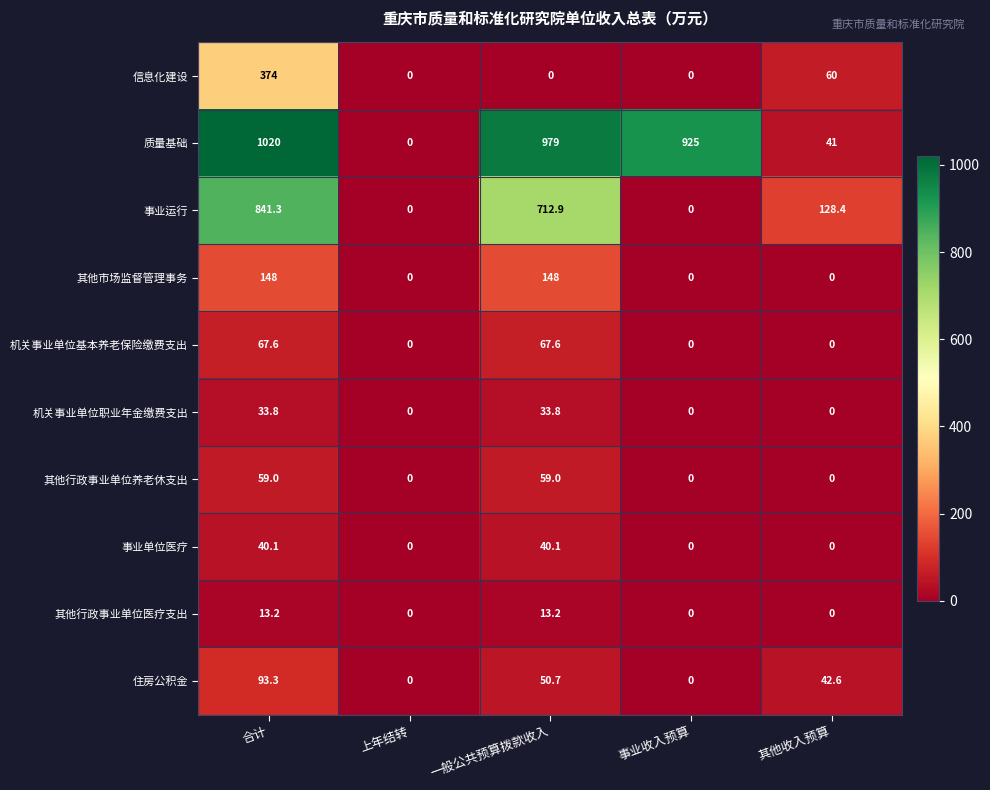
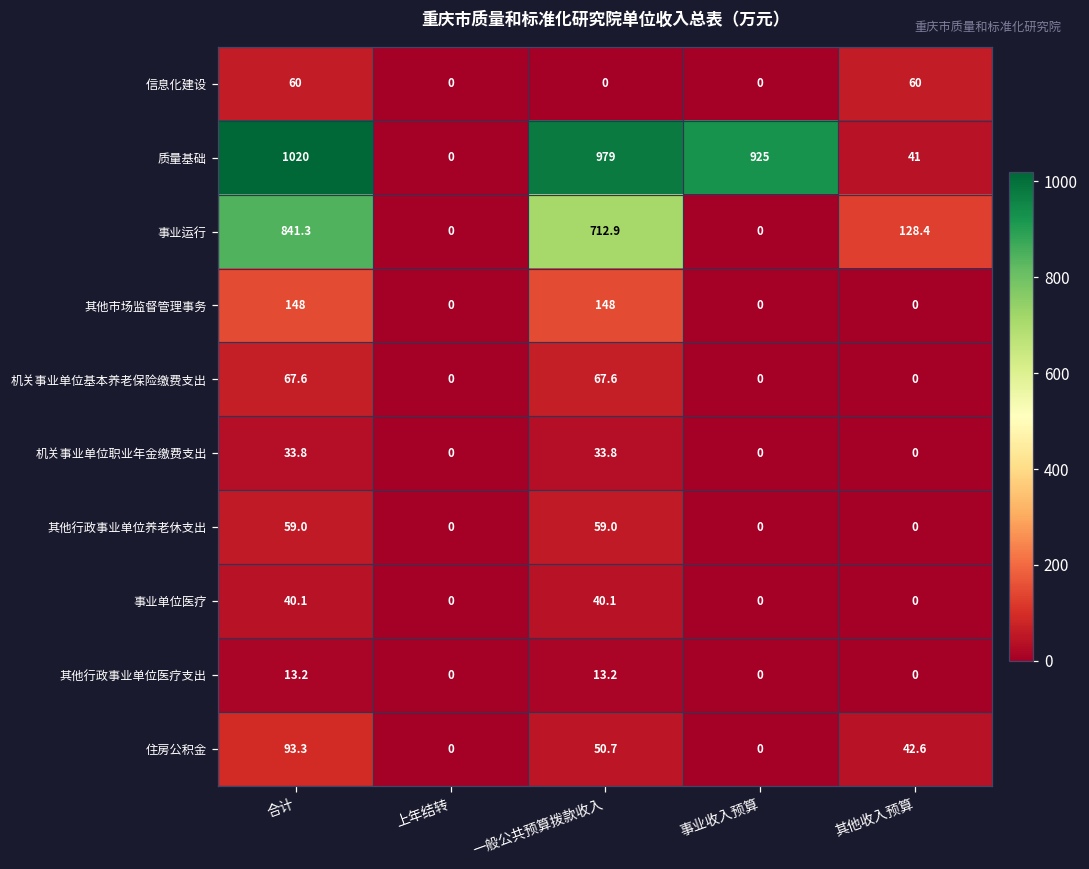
信息化建设, 合计: 374 -> 60
